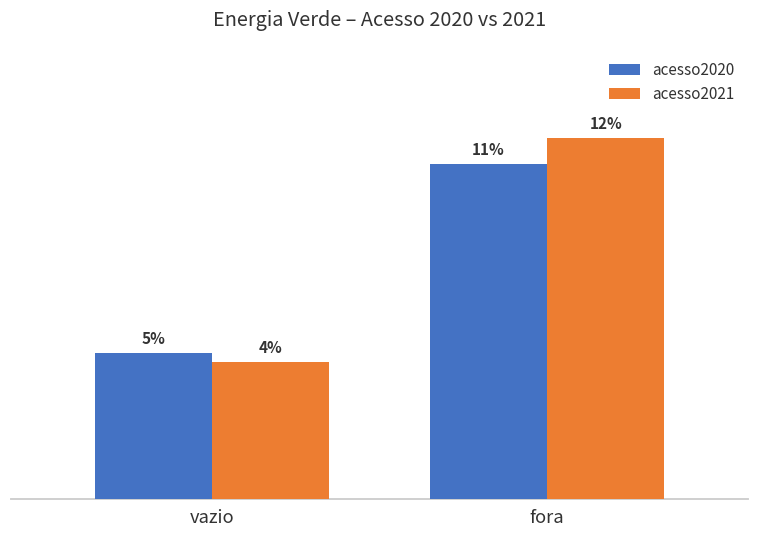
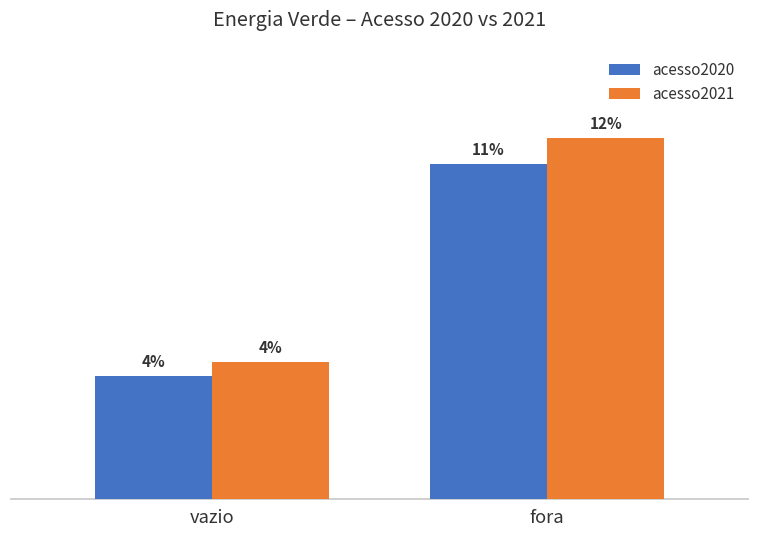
acesso2020, vazio: 5% -> 4%
